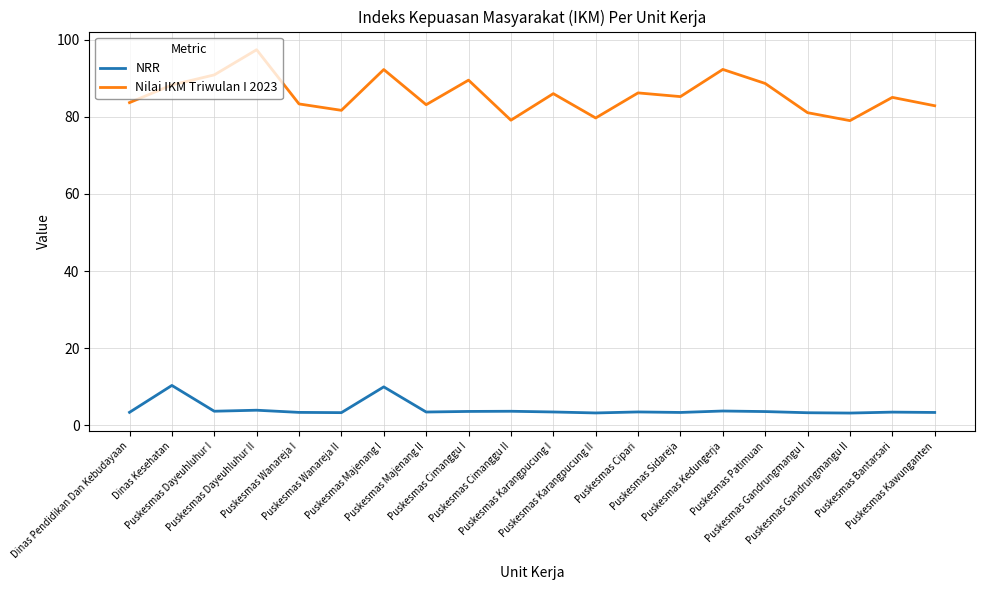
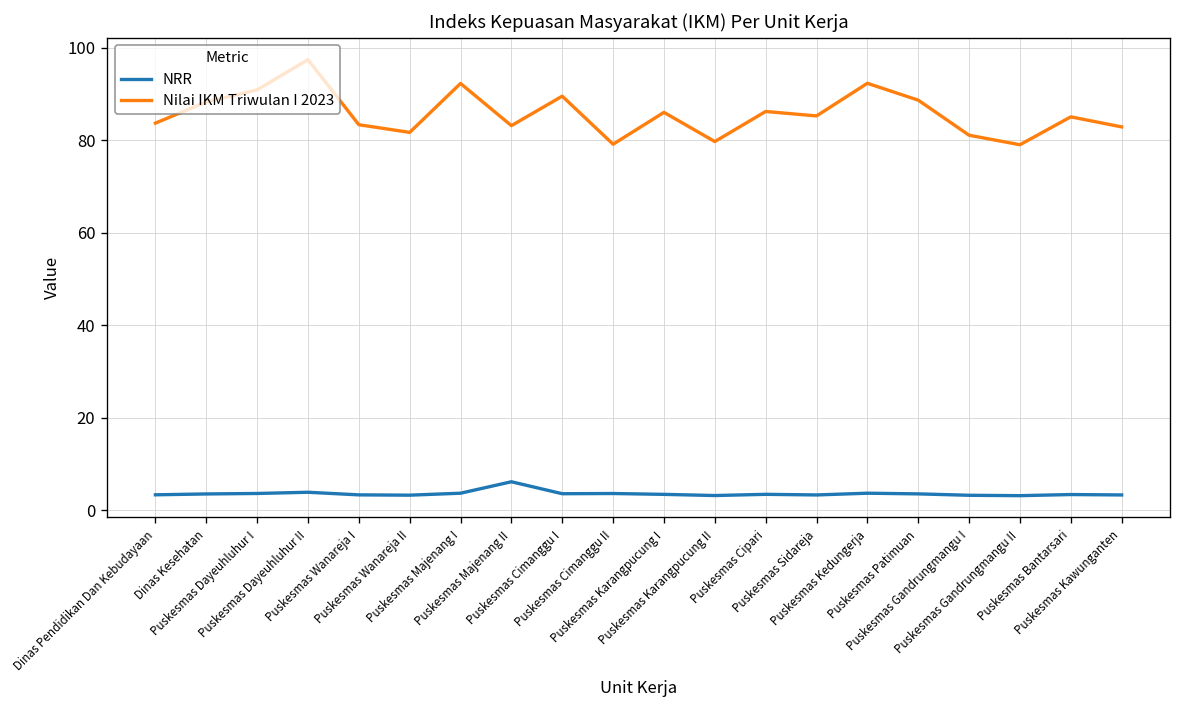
NRR, Dinas Kesehatan: 10 -> 4
NRR, Puskesmas Majenang I: 10 -> 4
NRR, Puskesmas Majenang II: 3 -> 6
